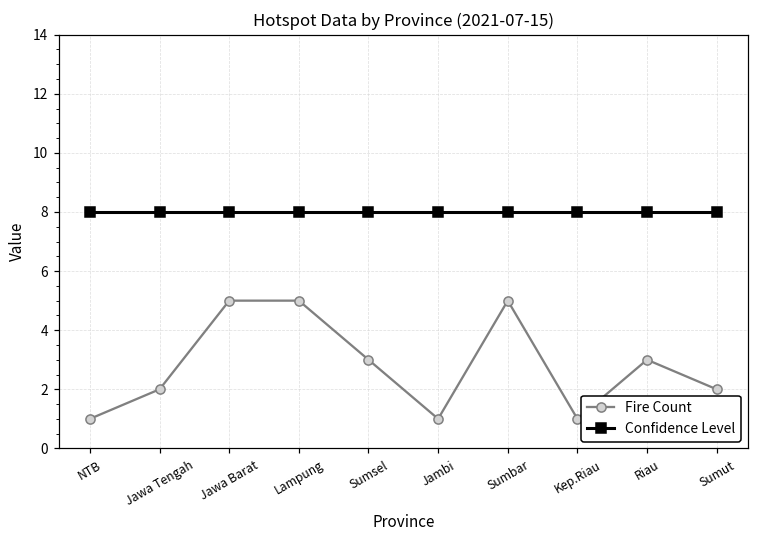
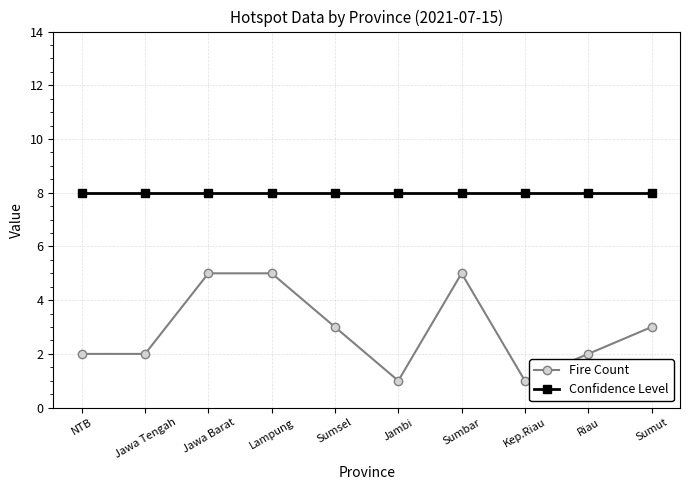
Fire Count, NTB: 1 -> 2
Fire Count, Riau: 3 -> 2
Fire Count, Sumut: 2 -> 3
